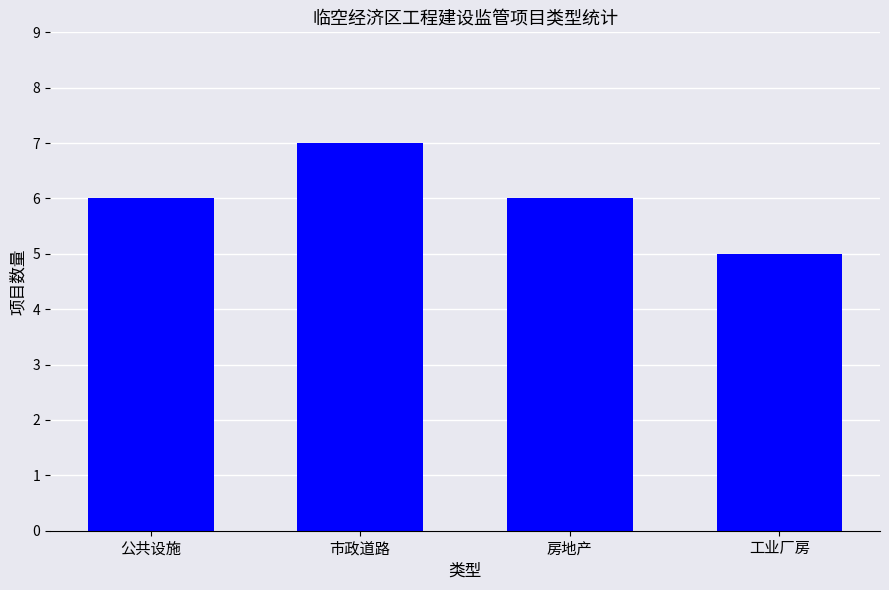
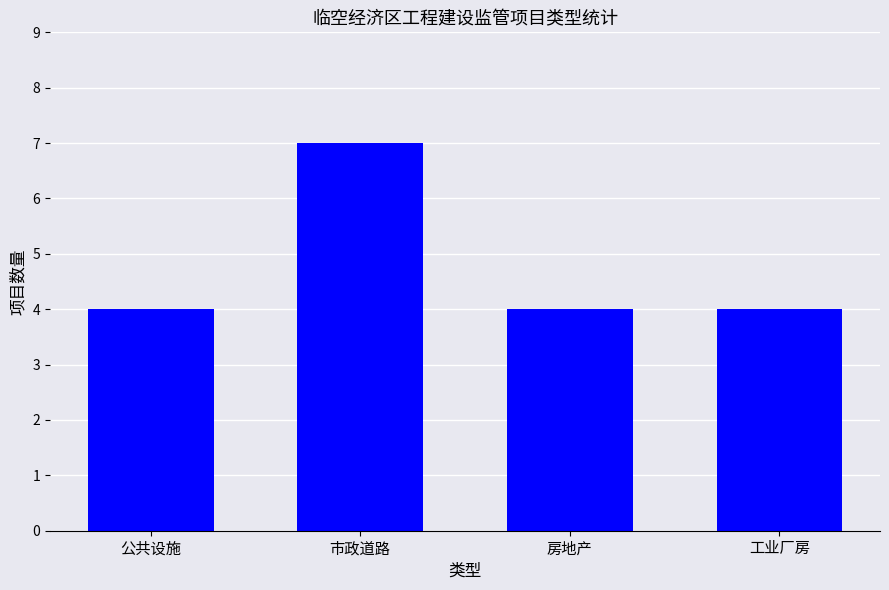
公共设施: 6 -> 4
房地产: 6 -> 4
工业厂房: 5 -> 4
